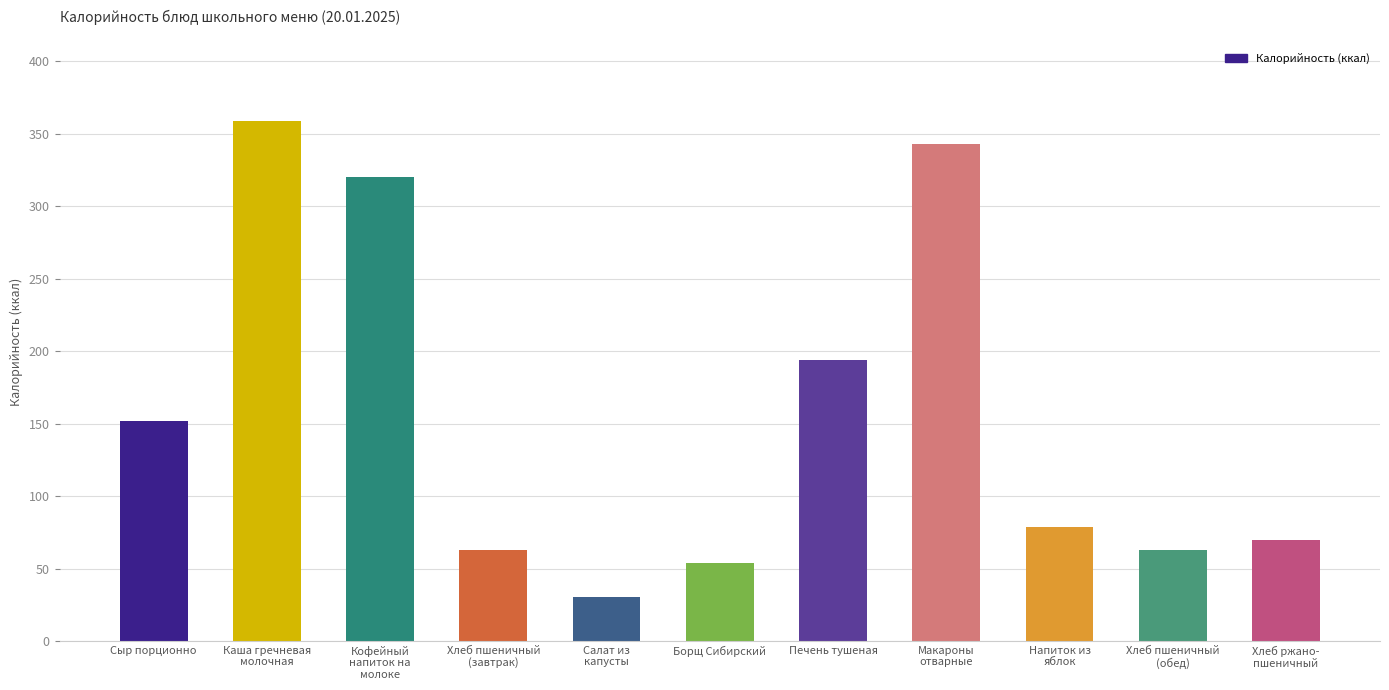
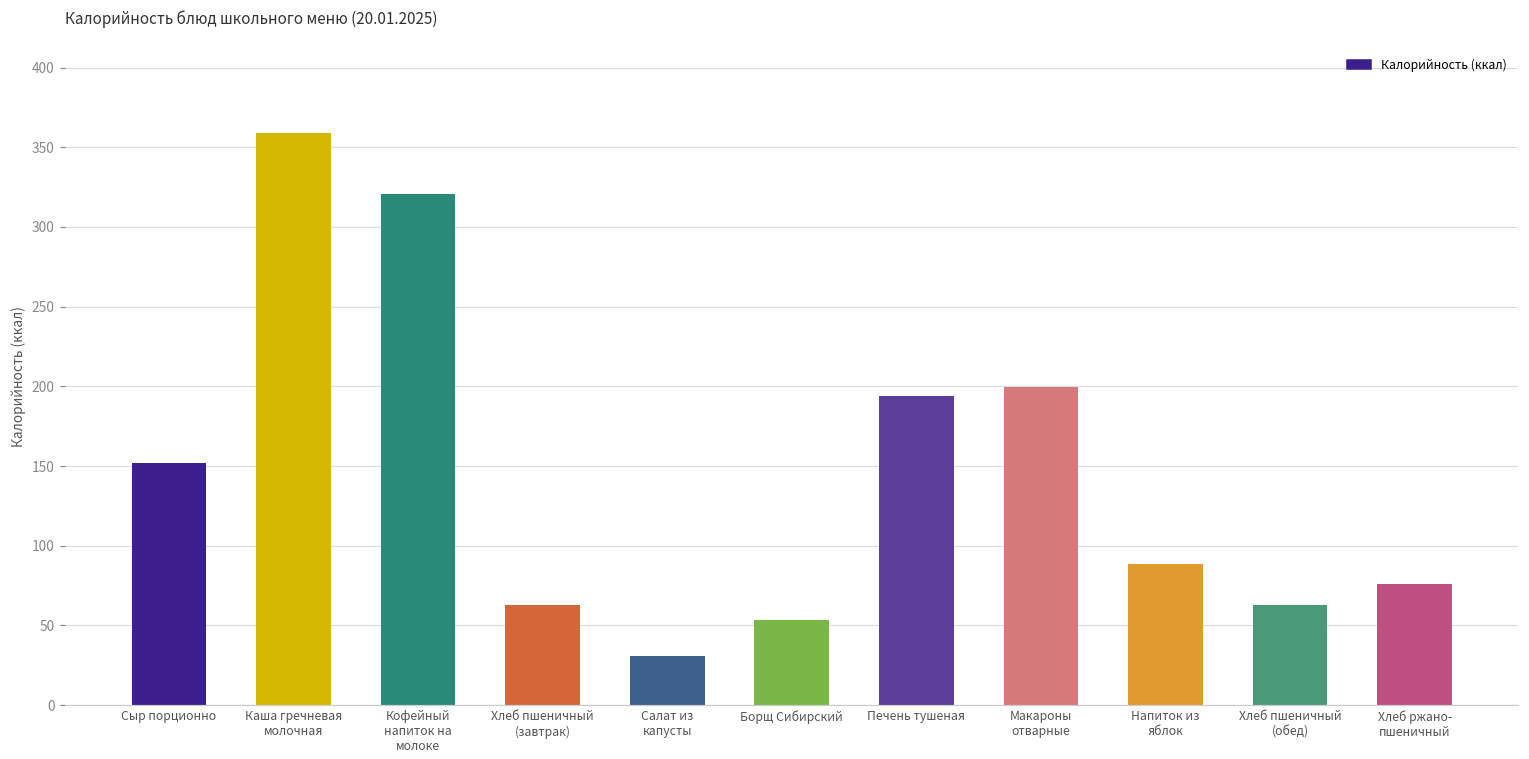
Макароны отварные: 343 -> 199
Напиток из яблок: 79 -> 89
Хлеб ржано- пшеничный: 70 -> 76
